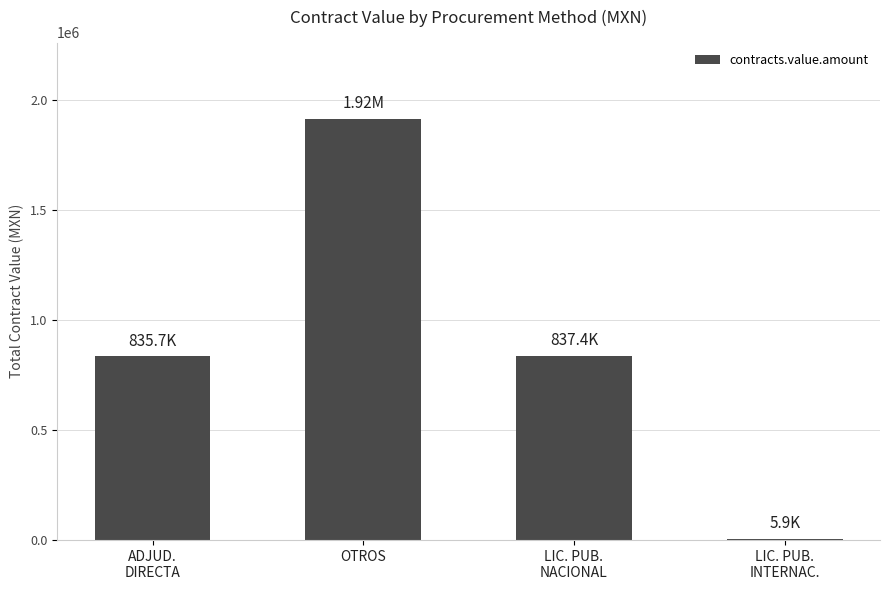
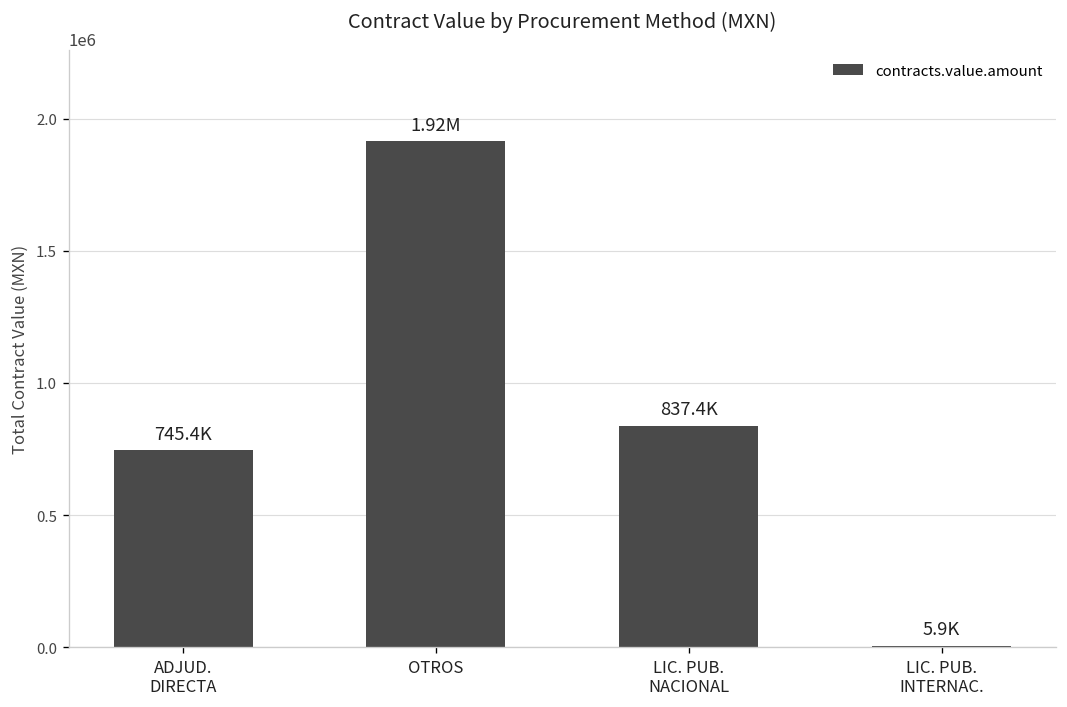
ADJUD. DIRECTA: 835.7K -> 745.4K
